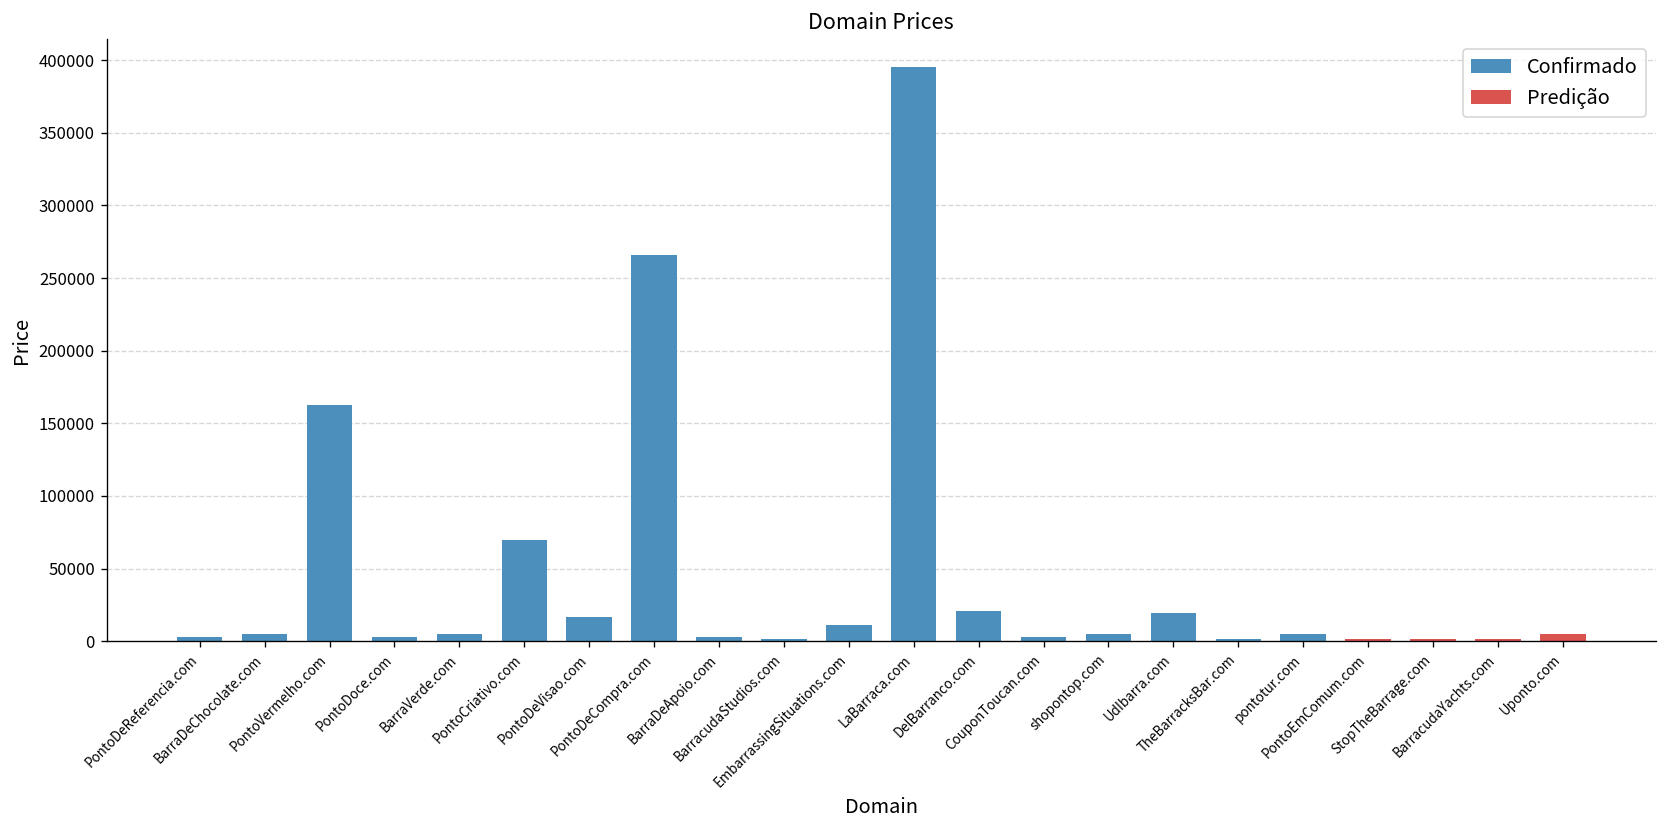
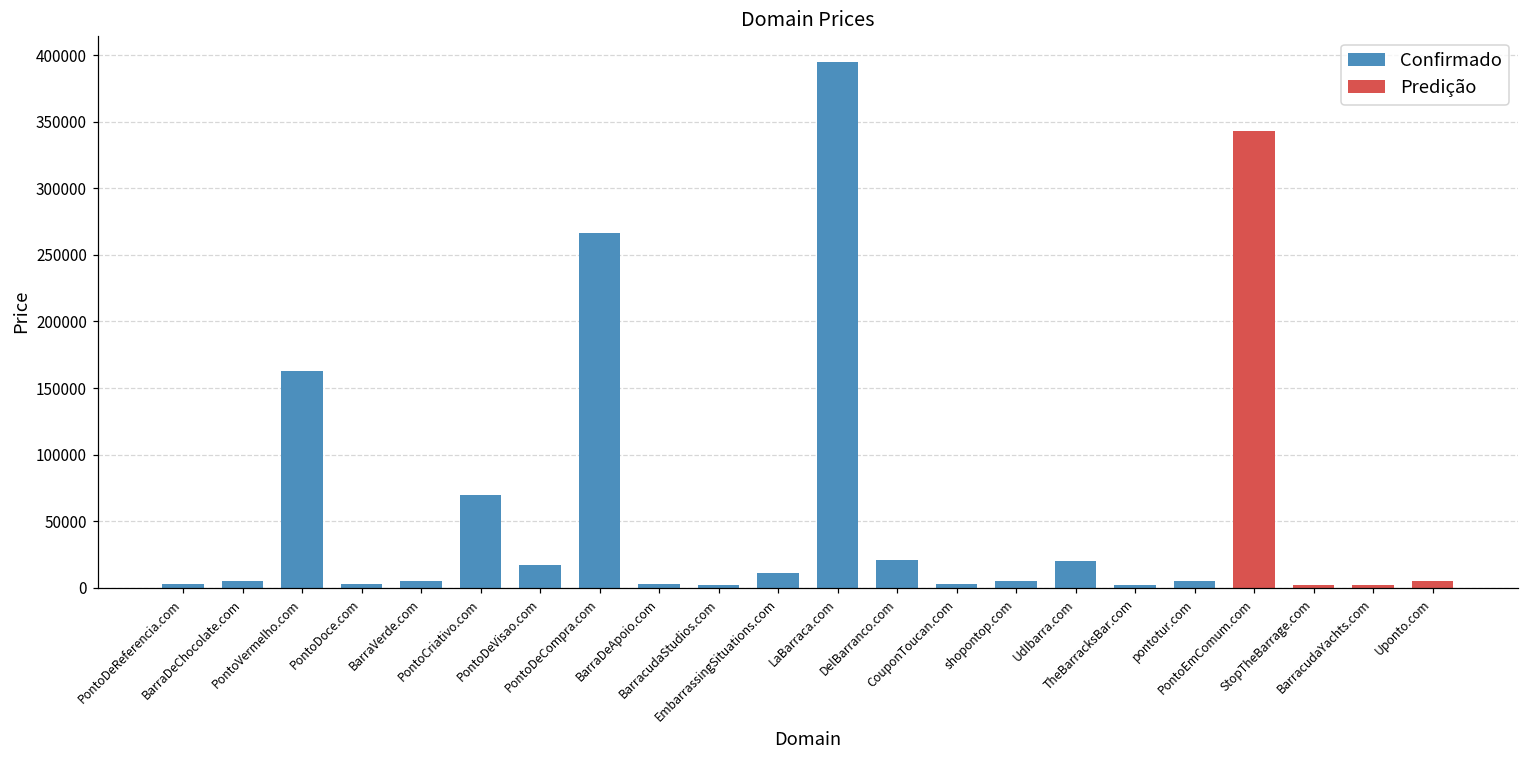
Predição, PontoEmComum.com: 2000 -> 343000
